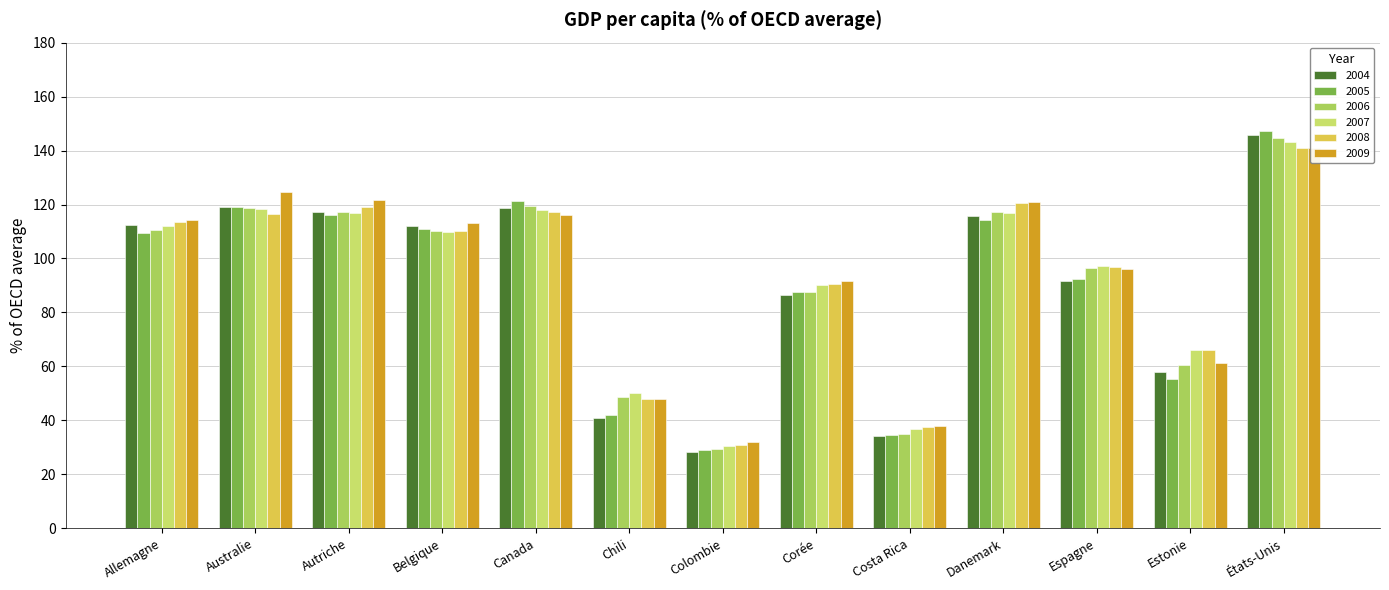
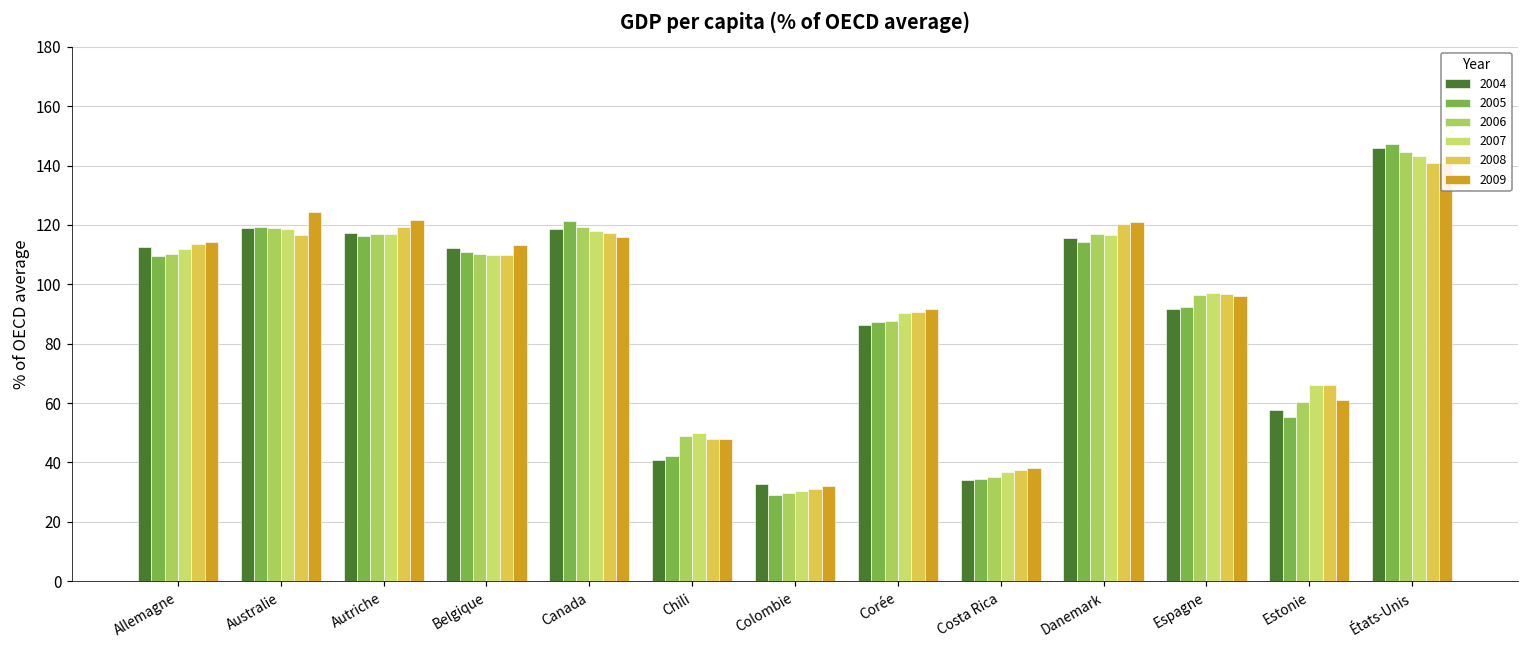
2004, Colombie: 28 -> 33
